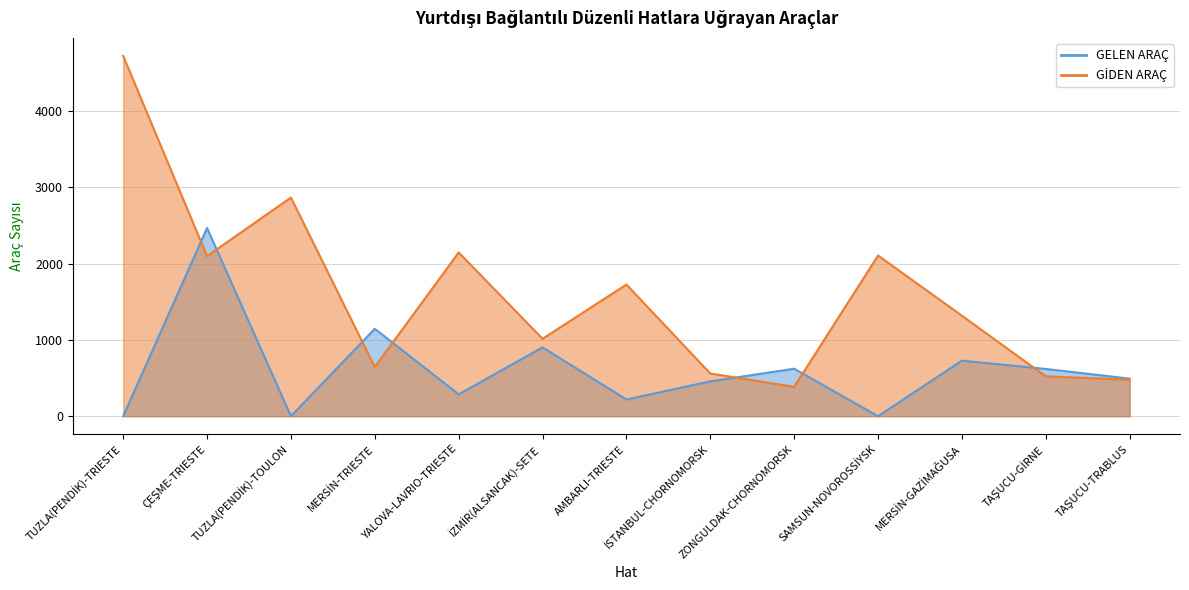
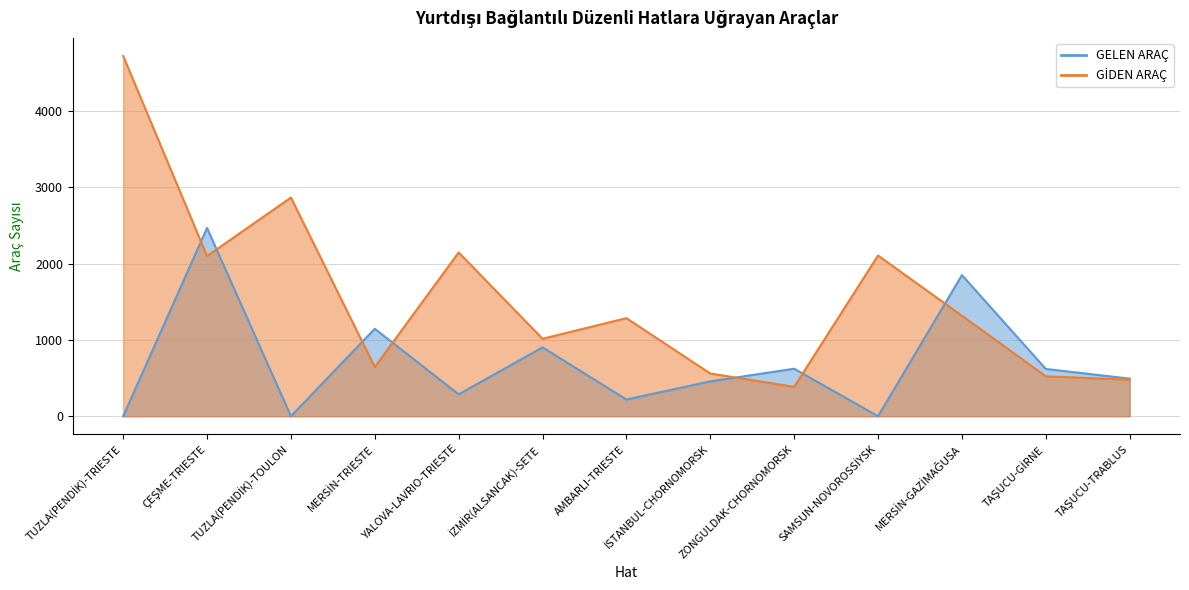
GİDEN ARAÇ, AMBARLI-TRIESTE: 1700 -> 1300
GELEN ARAÇ, MERSİN-GAZİMAĞUSA: 700 -> 1900
